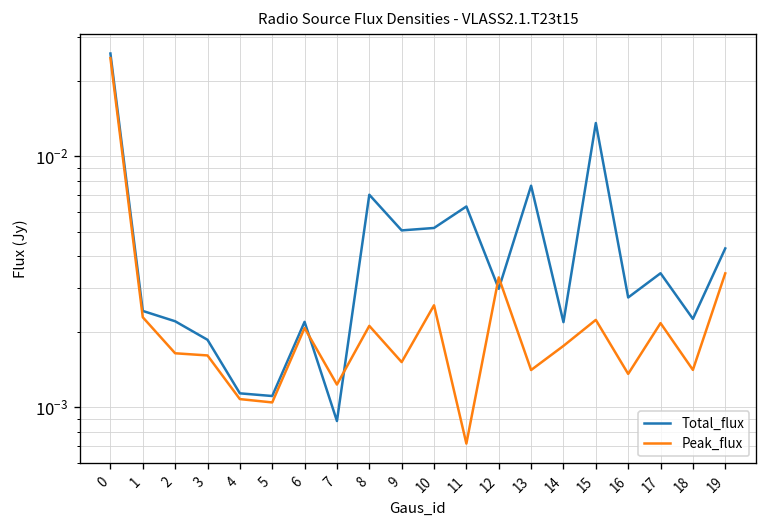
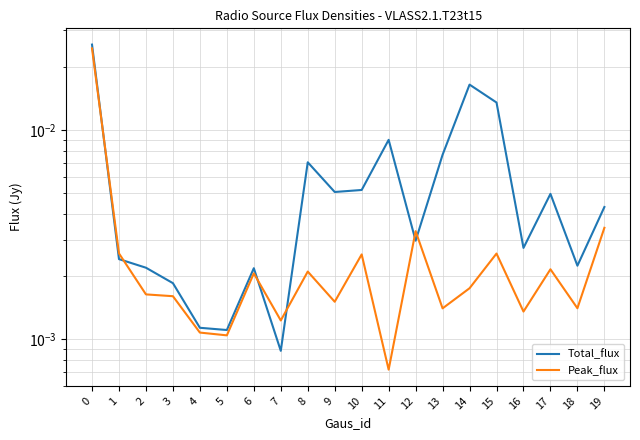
Peak_flux, 1: 0.0023 -> 0.0026
Total_flux, 11: 0.0063 -> 0.0090
Total_flux, 14: 0.0022 -> 0.017
Peak_flux, 15: 0.0022 -> 0.0026
Total_flux, 17: 0.0034 -> 0.0050
